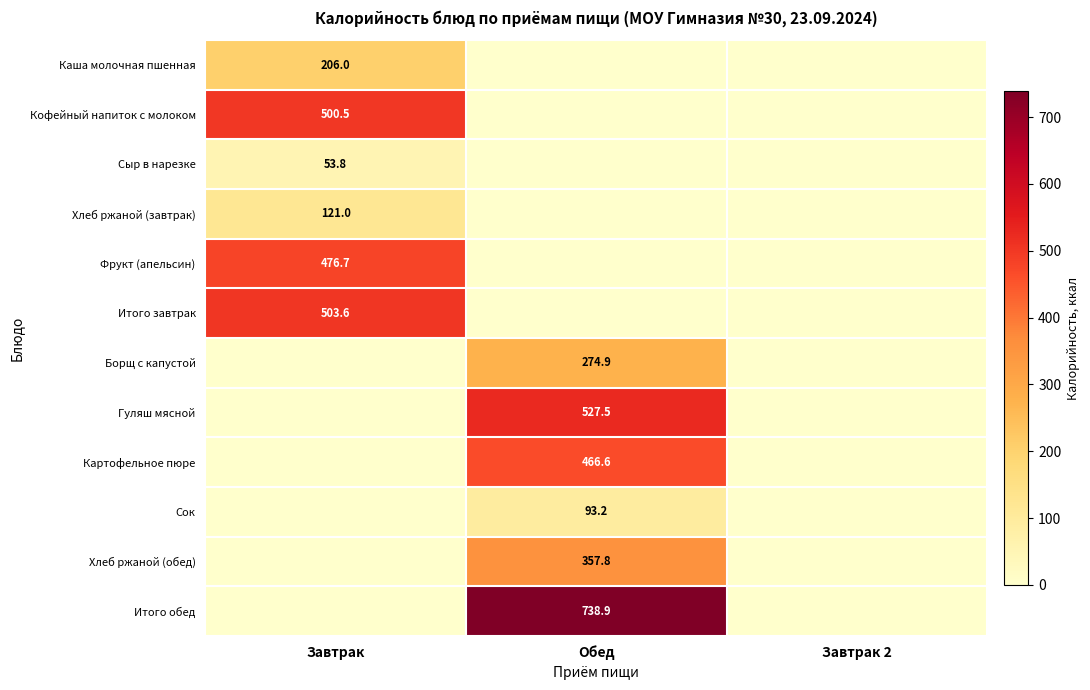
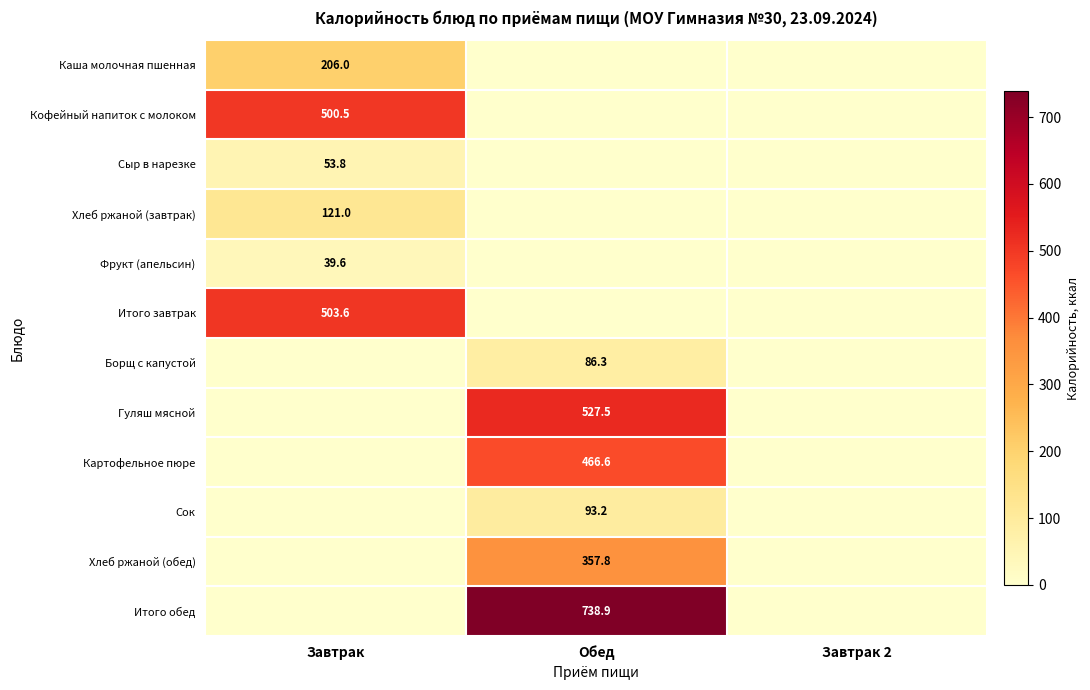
Фрукт (апельсин), Завтрак: 476.7 -> 39.6
Борщ с капустой, Обед: 274.9 -> 86.3
